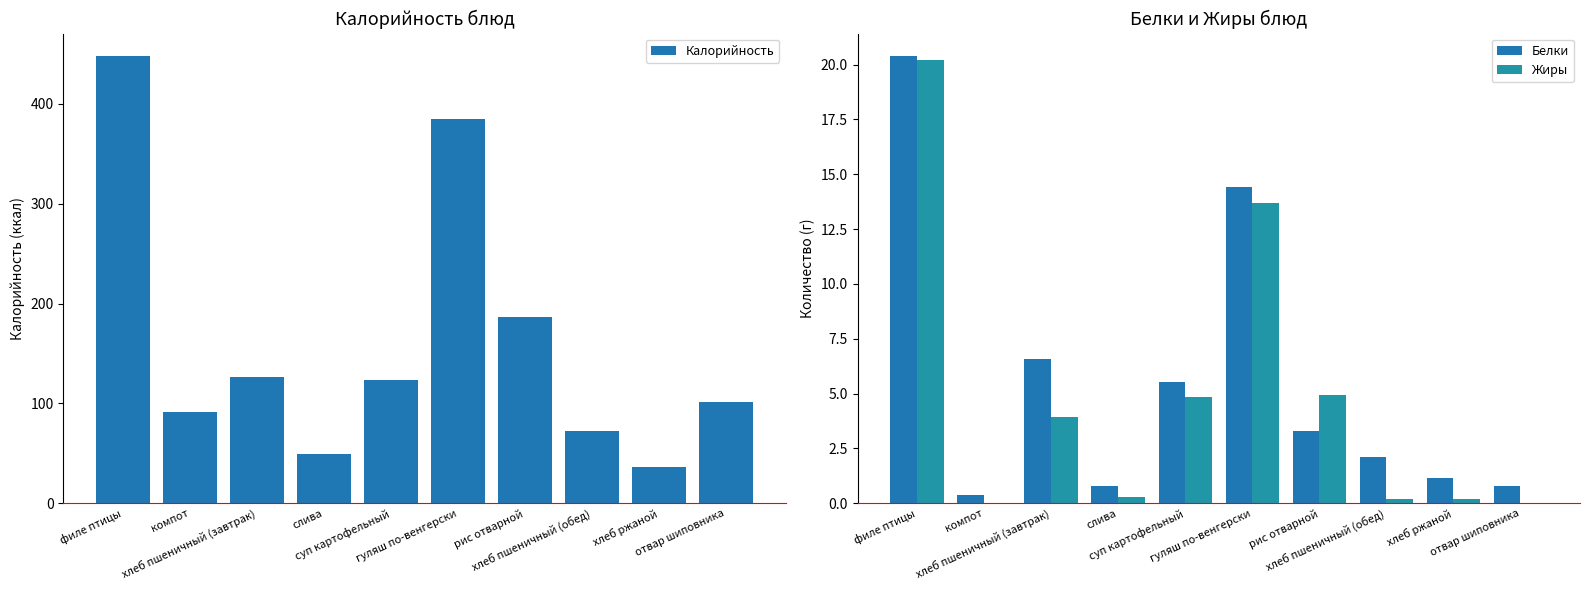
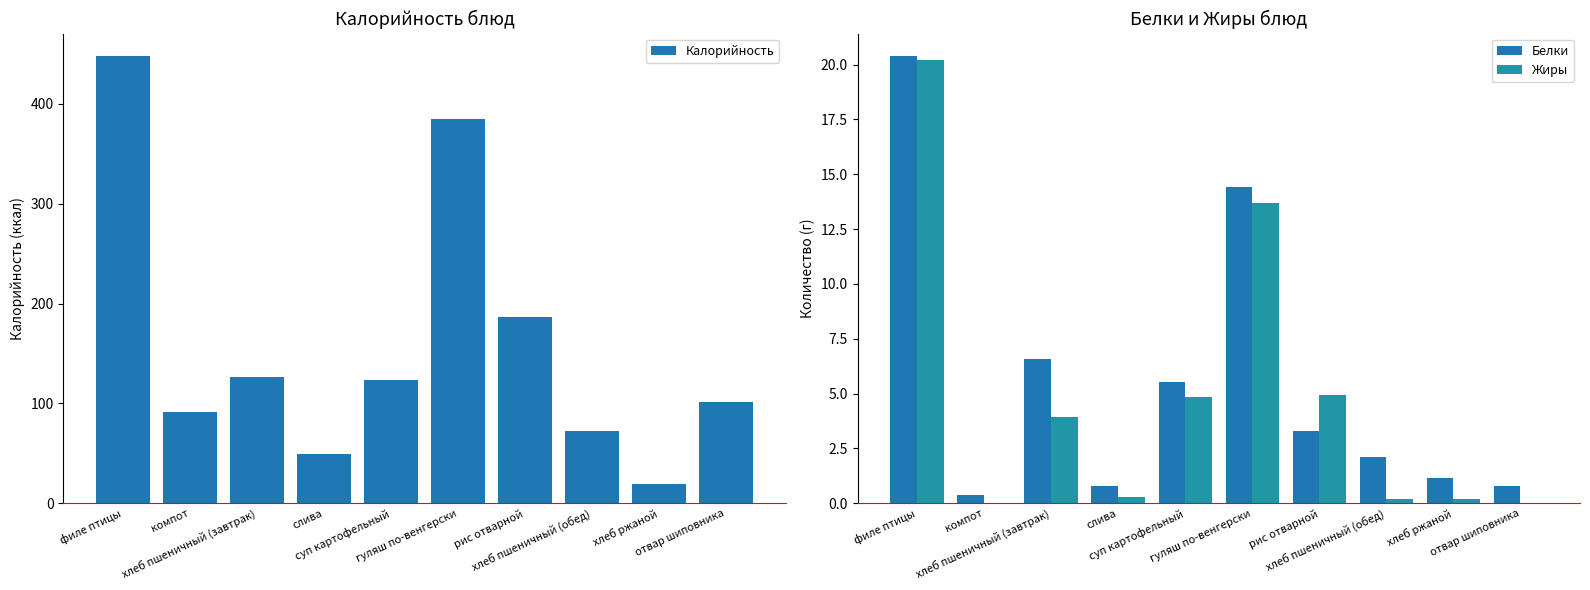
Калорийность блюд, хлеб ржаной: 40 -> 20
